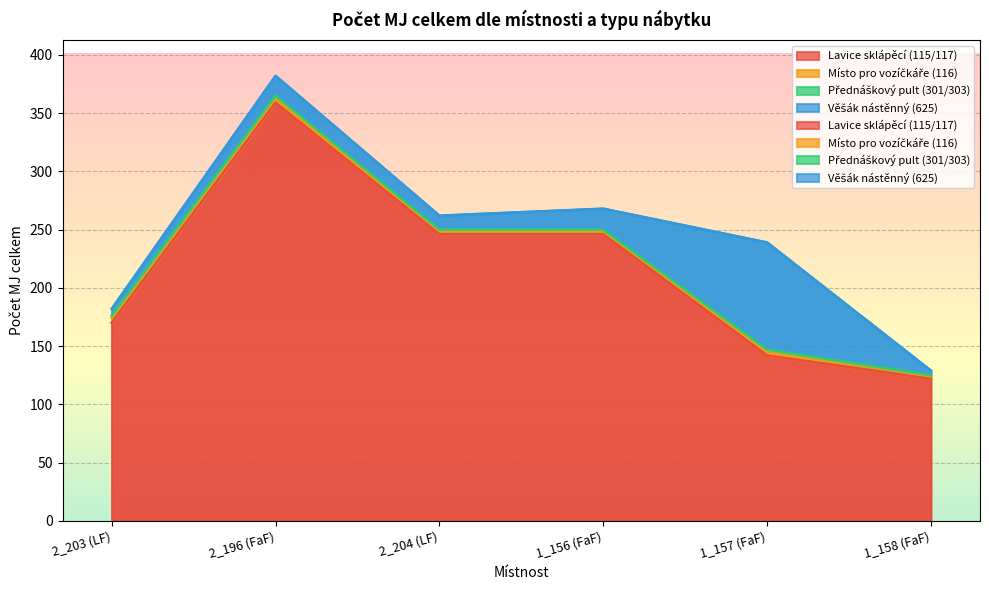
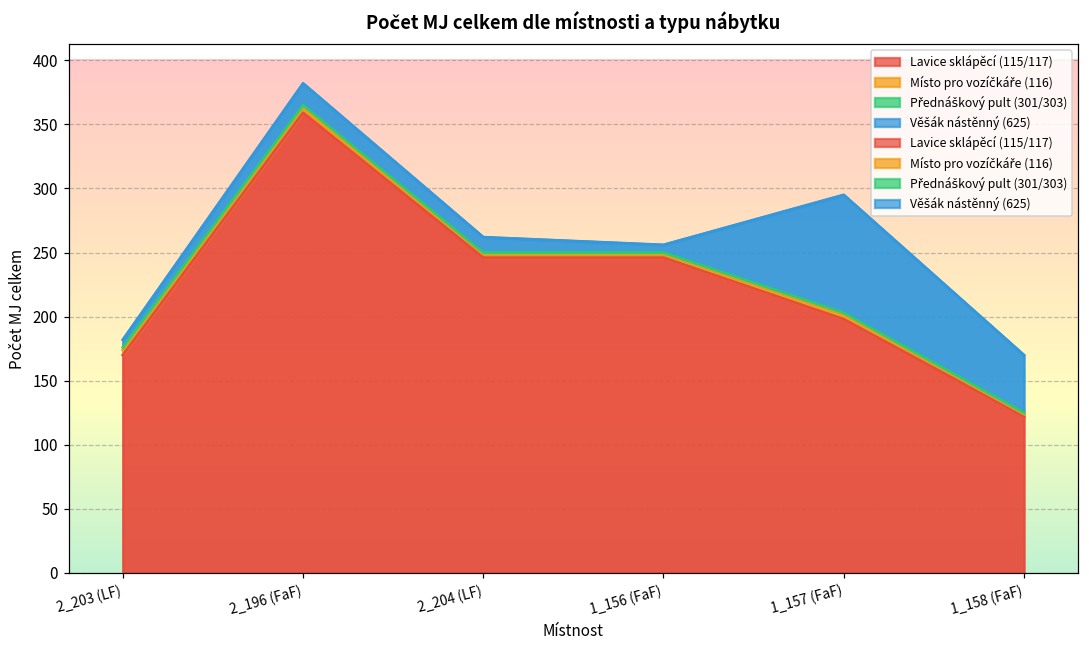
Věšák nástěnný (625), 1_156 (FaF): 18 -> 6
Lavice sklápěcí (115/117), 1_157 (FaF): 142 -> 198
Věšák nástěnný (625), 1_158 (FaF): 4 -> 45
